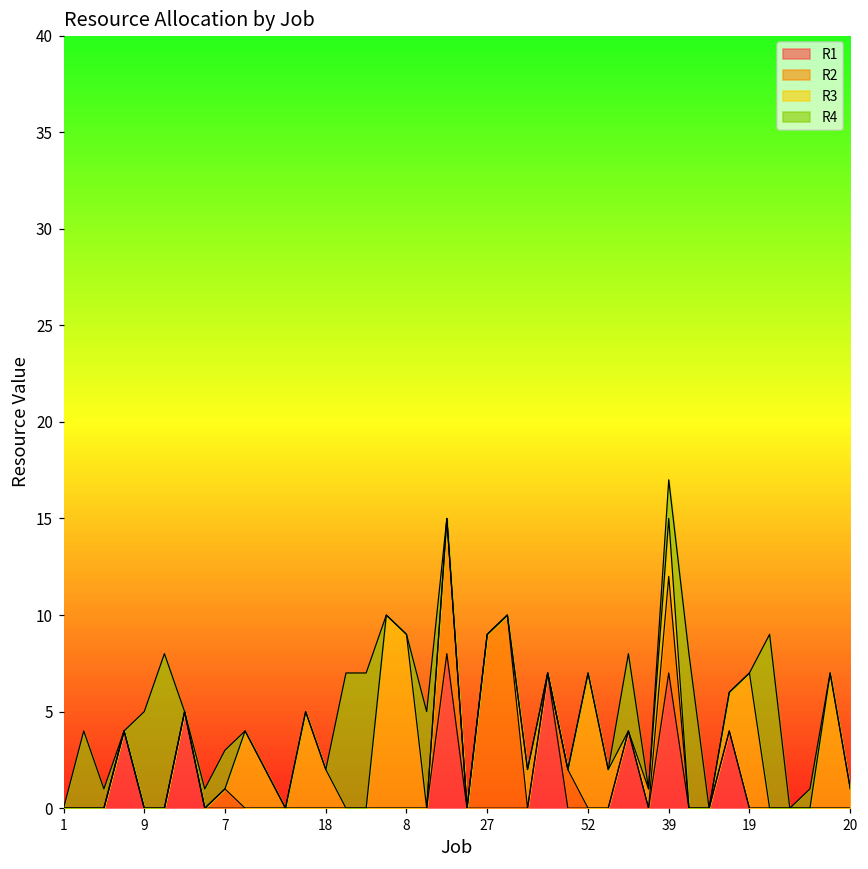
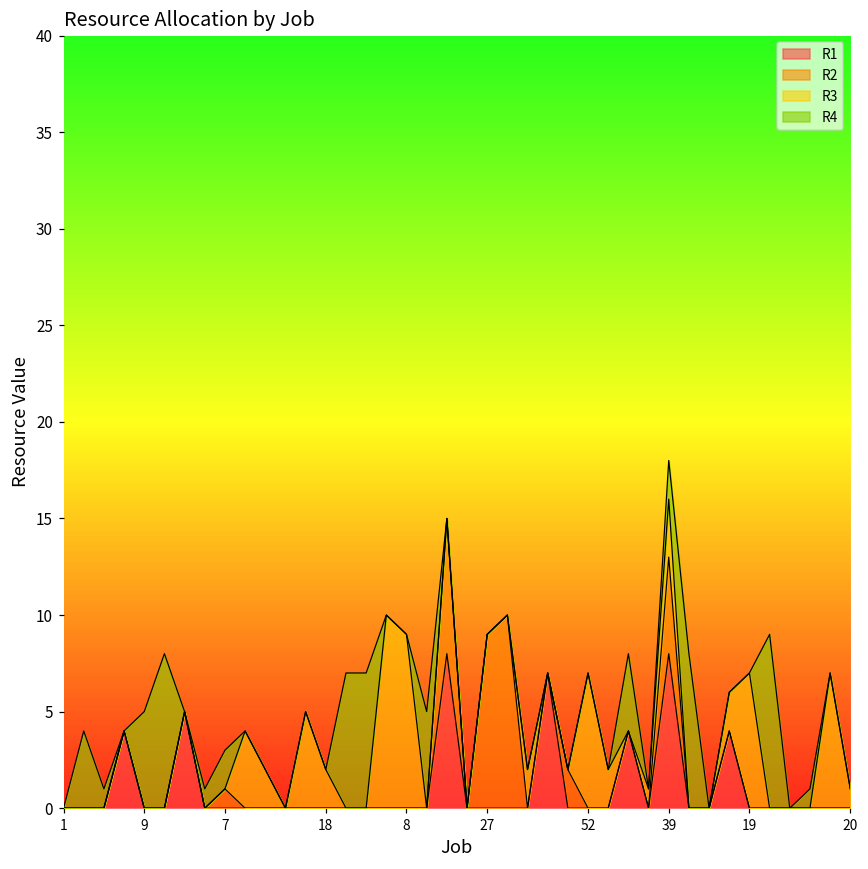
R1, 39: 7 -> 8
